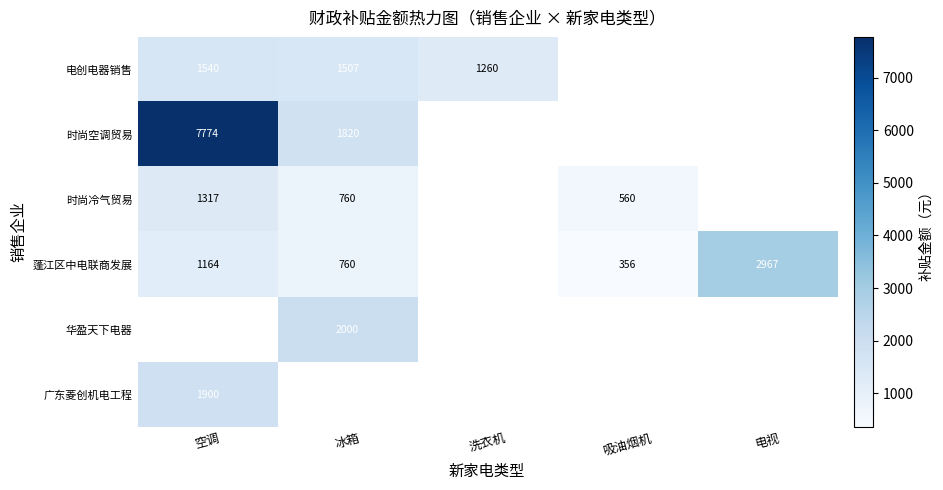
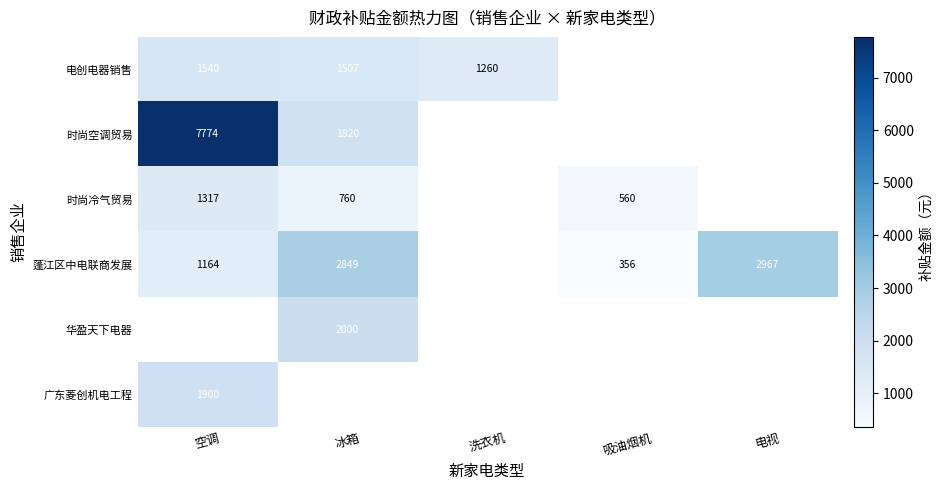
蓬江区中电联商发展, 冰箱: 760 -> 2849
